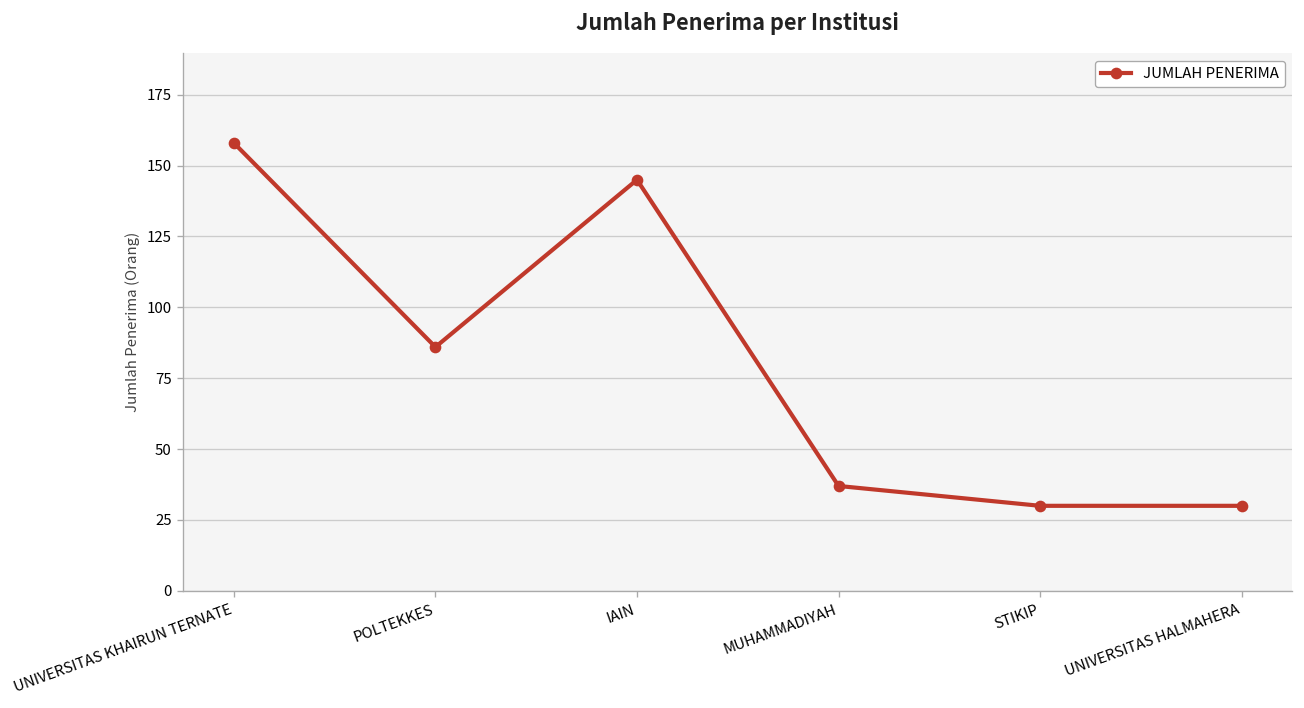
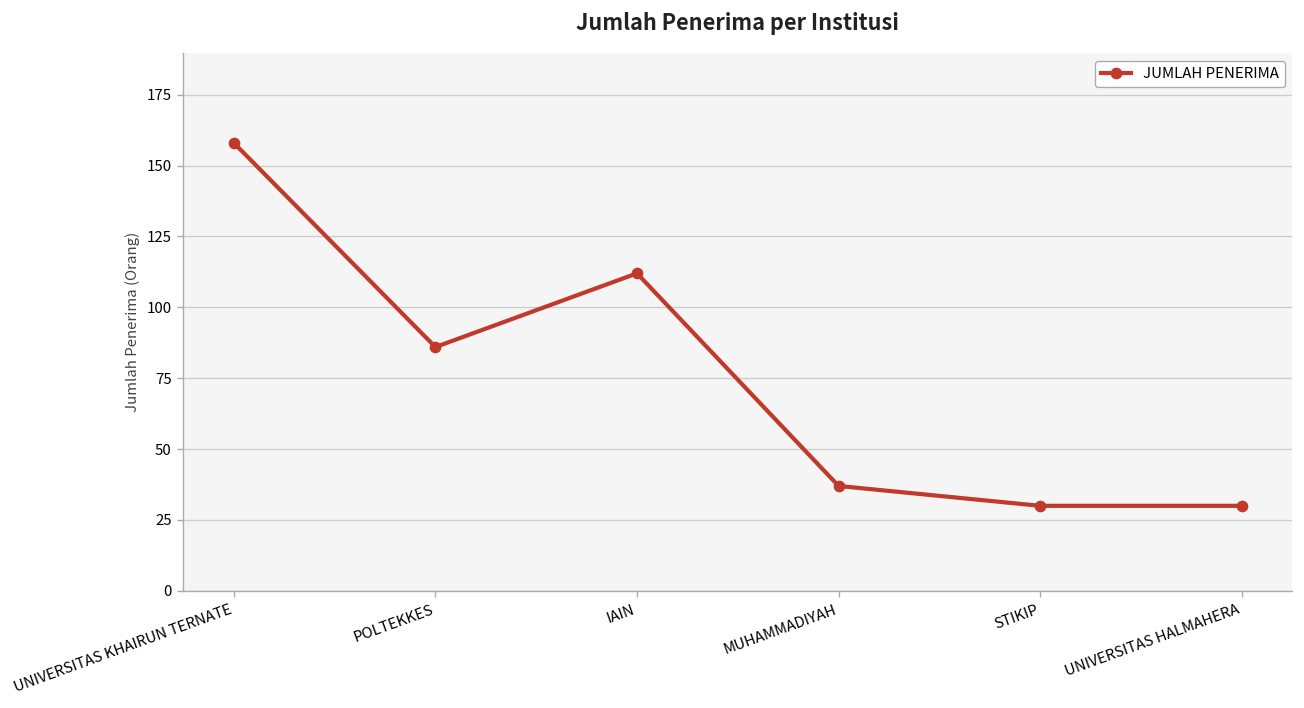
IAIN: 145 -> 112
